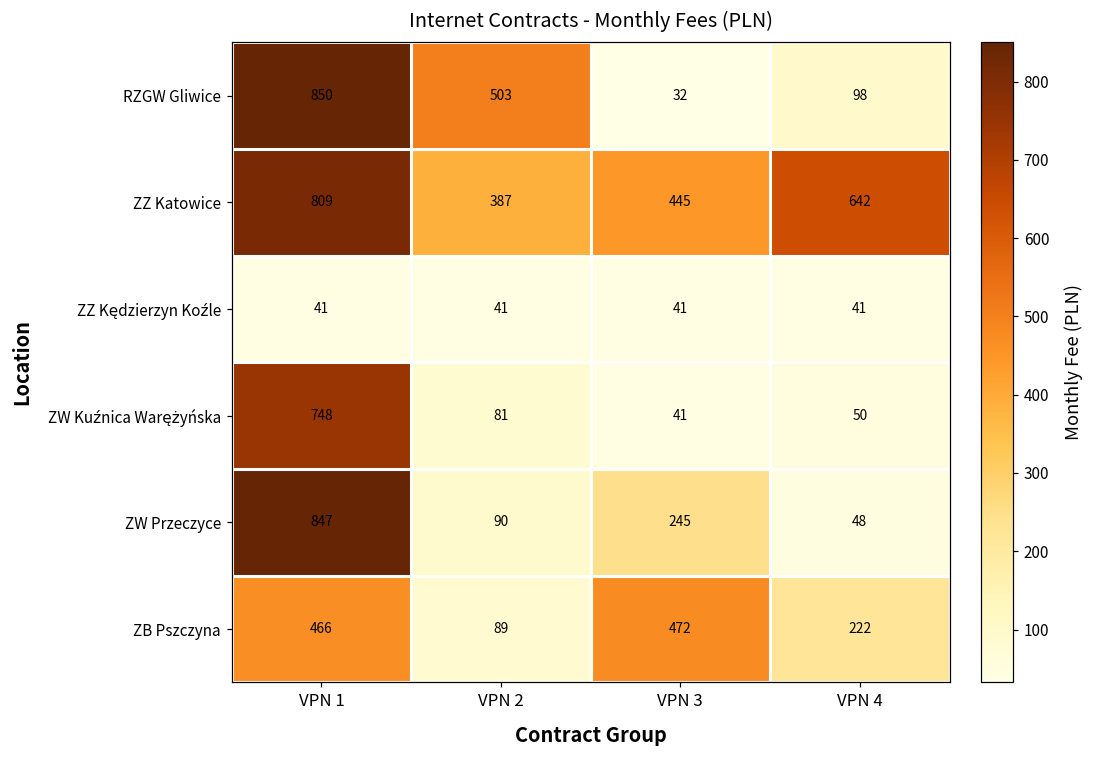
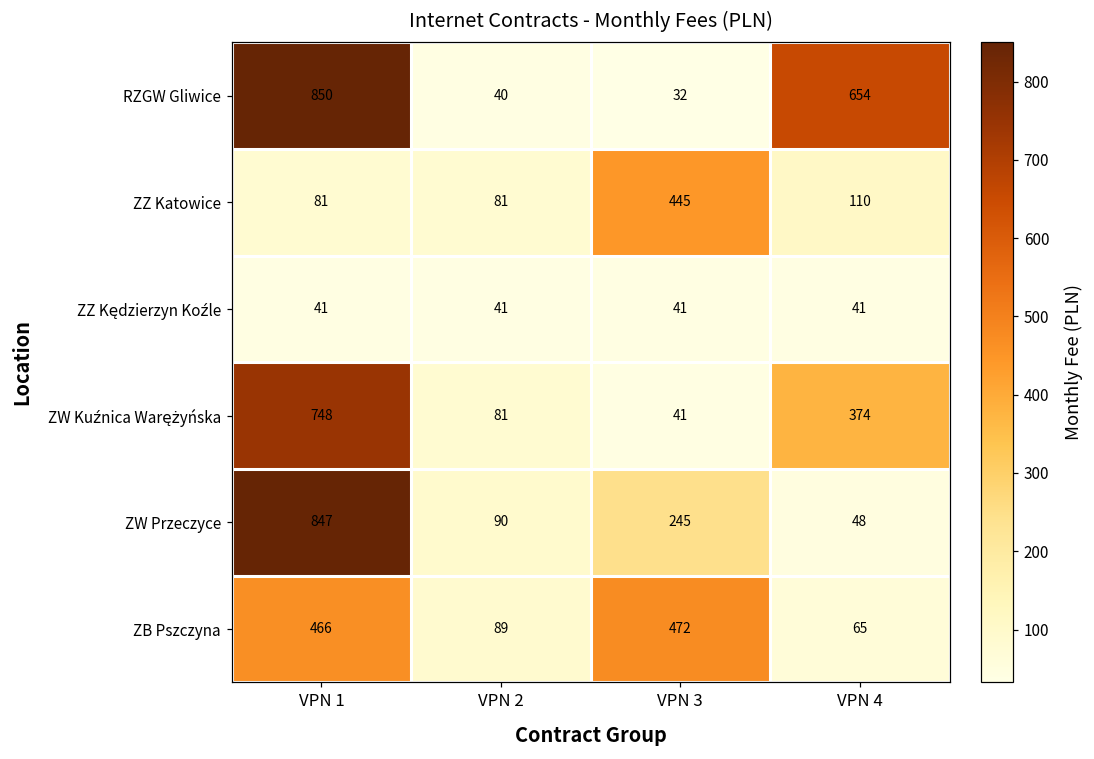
RZGW Gliwice, VPN 2: 503 -> 40
RZGW Gliwice, VPN 4: 98 -> 654
ZZ Katowice, VPN 1: 809 -> 81
ZZ Katowice, VPN 2: 387 -> 81
ZZ Katowice, VPN 4: 642 -> 110
ZW Kuźnica Warężyńska, VPN 4: 50 -> 374
ZB Pszczyna, VPN 4: 222 -> 65
